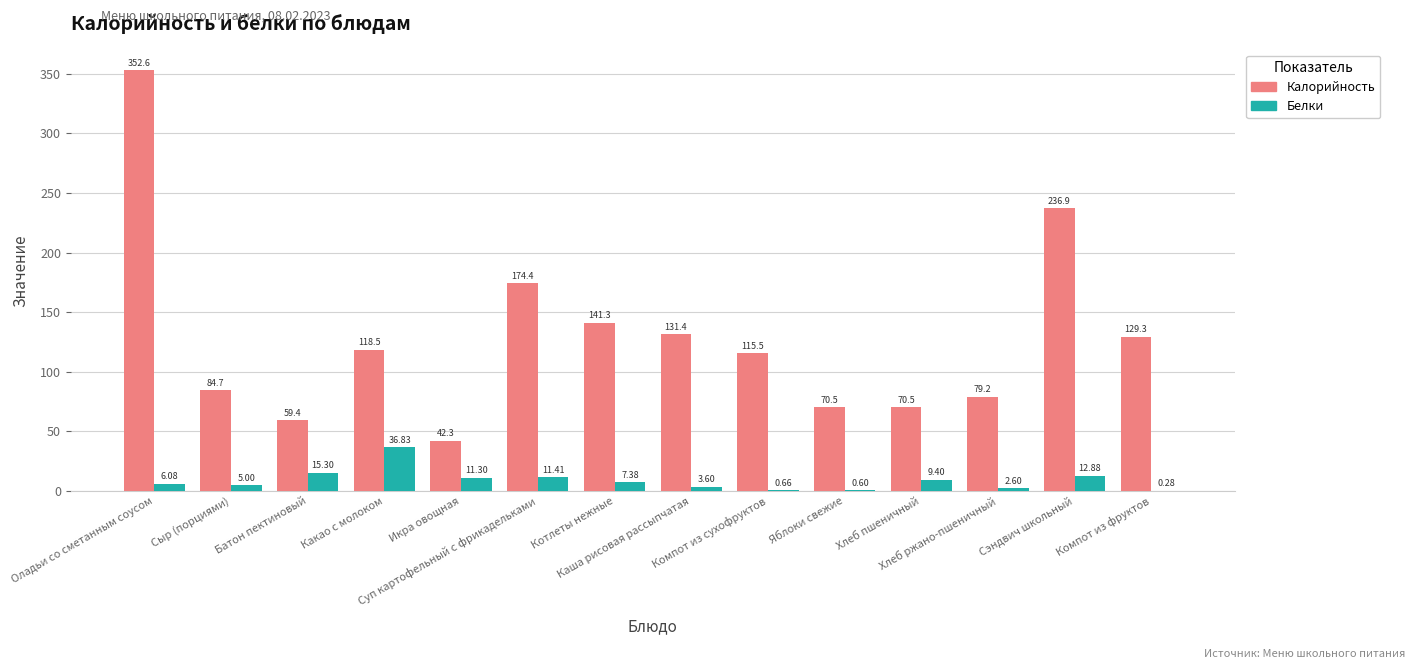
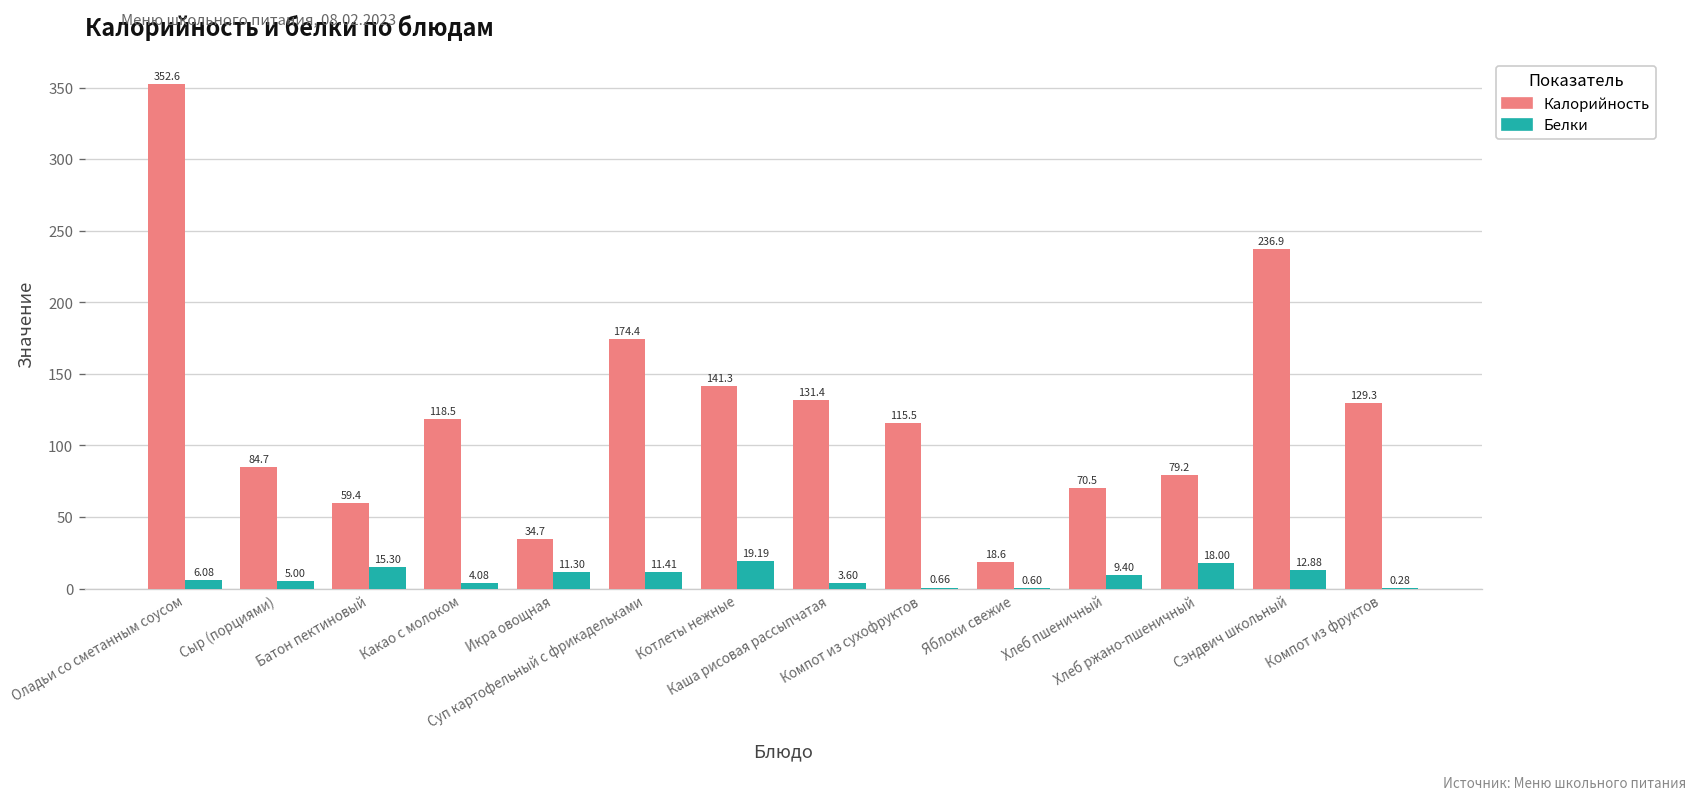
Белки, Какао с молоком: 36.83 -> 4.08
Калорийность, Икра овощная: 42.3 -> 34.7
Белки, Котлеты нежные: 7.38 -> 19.19
Калорийность, Яблоки свежие: 70.5 -> 18.6
Белки, Хлеб ржано-пшеничный: 2.60 -> 18.00
